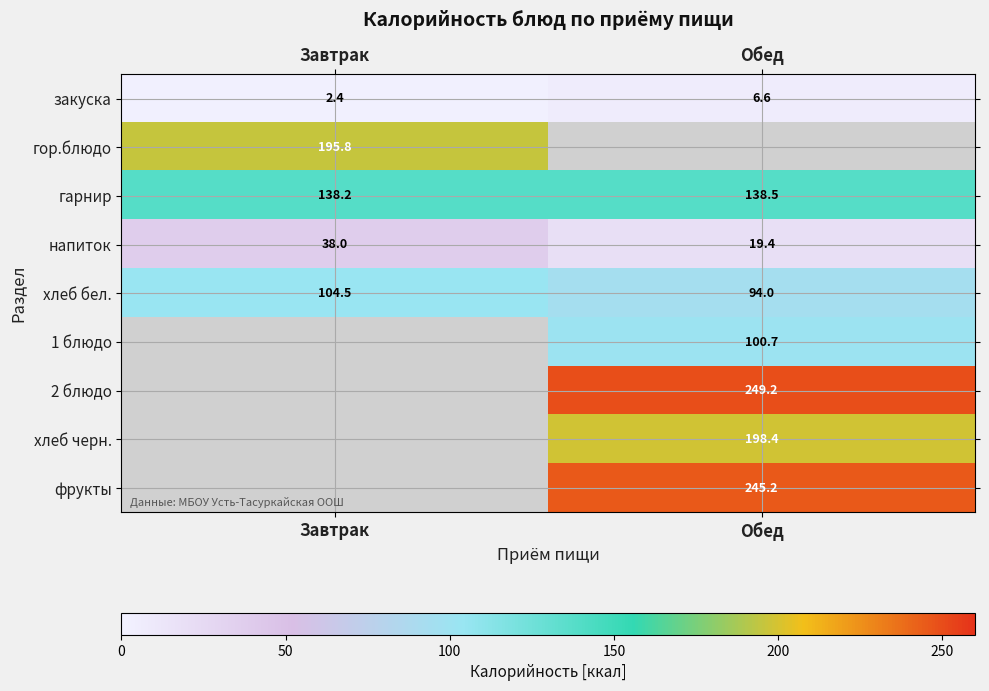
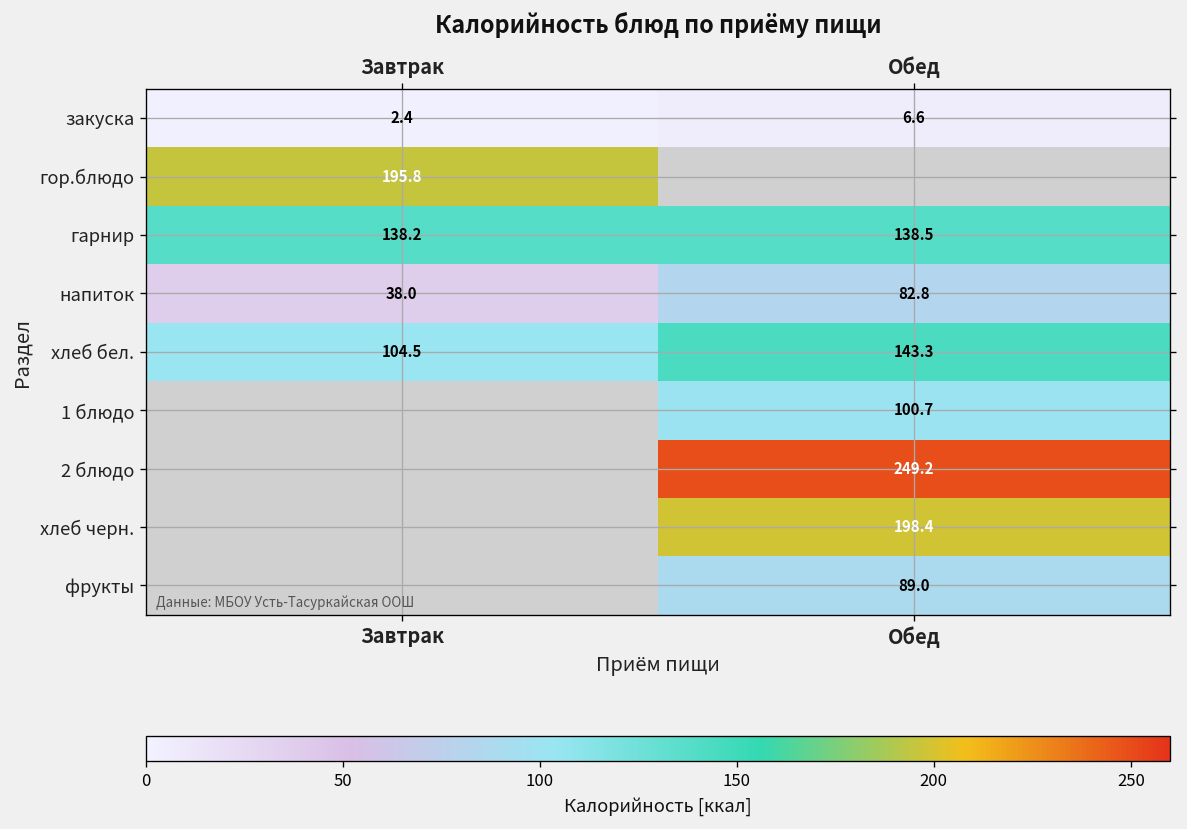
напиток, Обед: 19.4 -> 82.8
хлеб бел., Обед: 94.0 -> 143.3
фрукты, Обед: 245.2 -> 89.0
